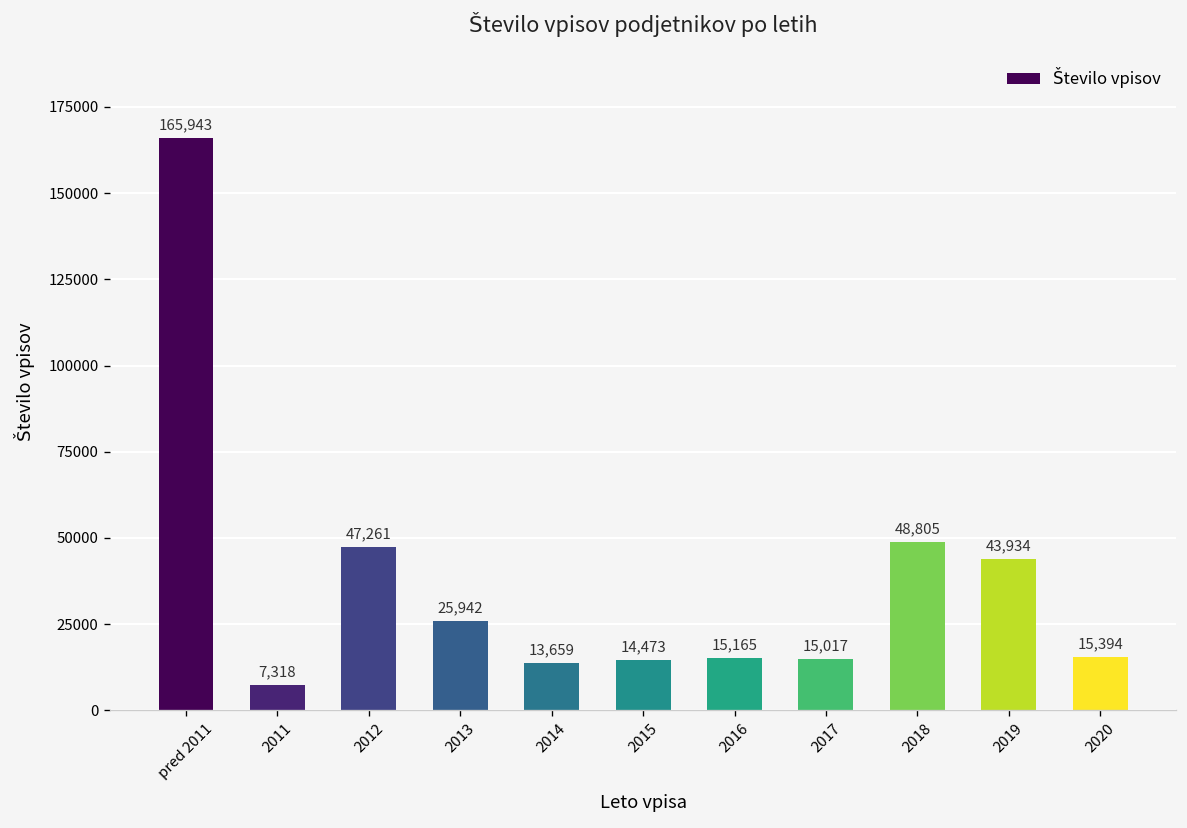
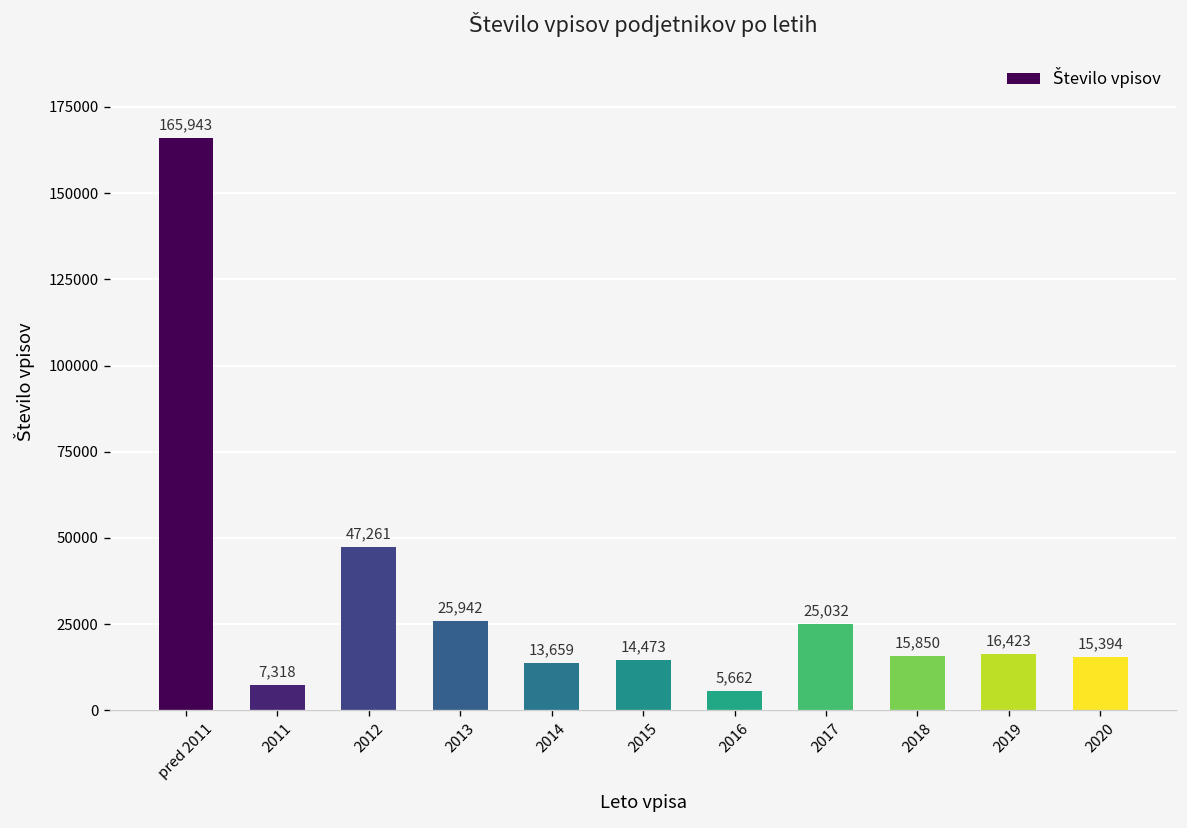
2016: 15,165 -> 5,662
2017: 15,017 -> 25,032
2018: 48,805 -> 15,850
2019: 43,934 -> 16,423
